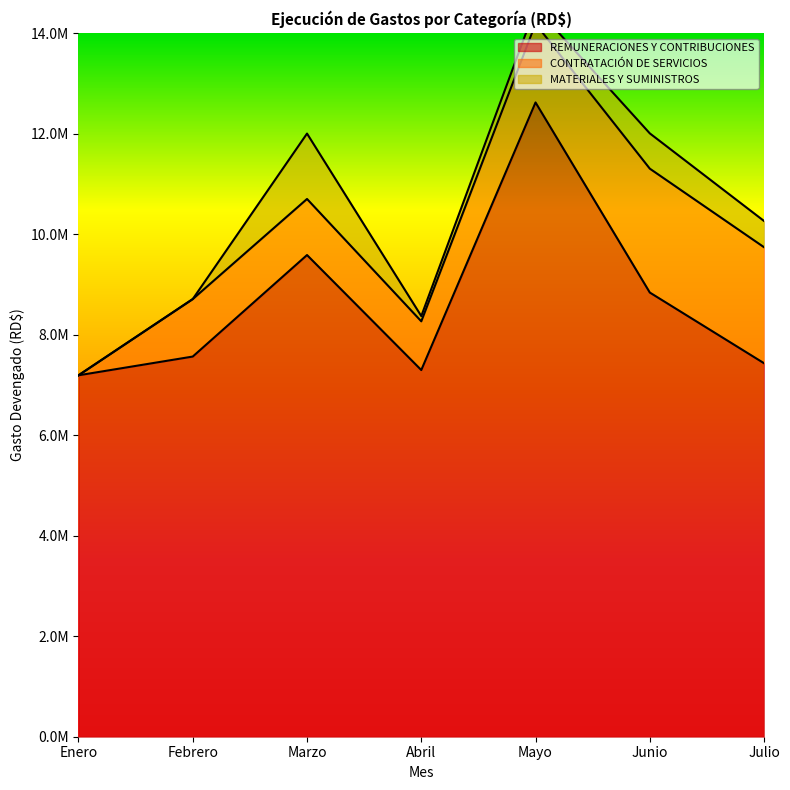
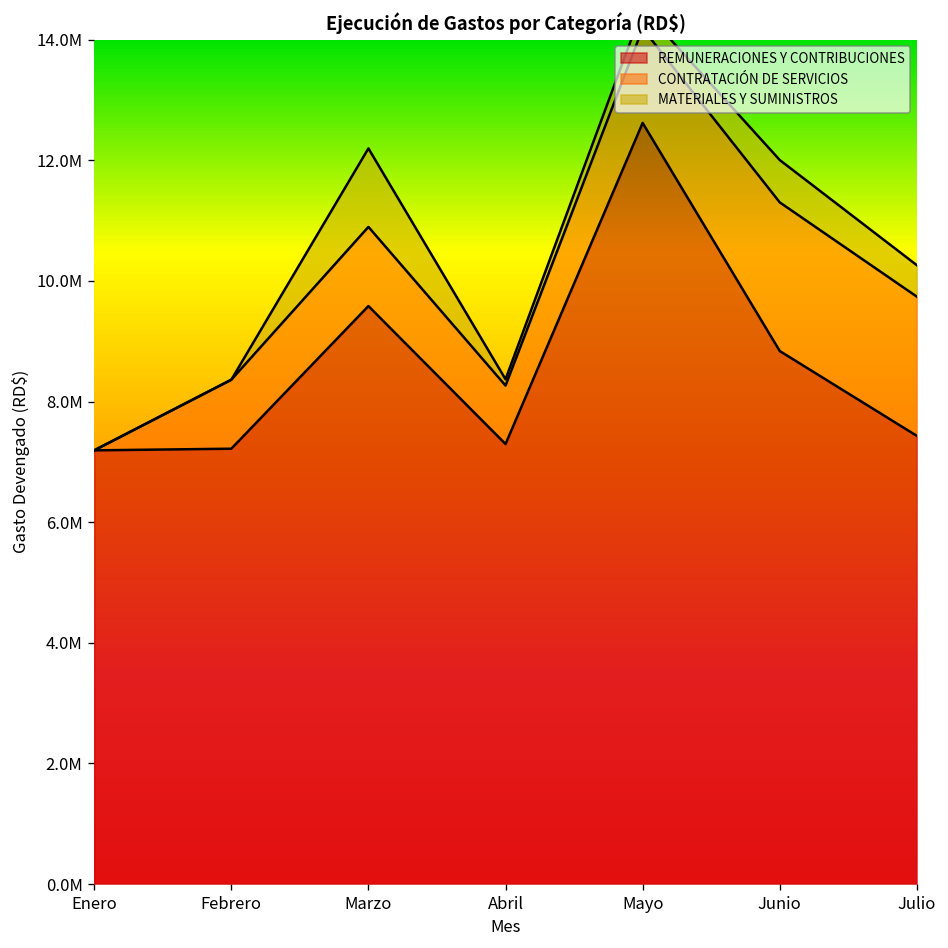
REMUNERACIONES Y CONTRIBUCIONES, Febrero: 7600000 -> 7200000
CONTRATACIÓN DE SERVICIOS, Marzo: 1100000 -> 1300000
